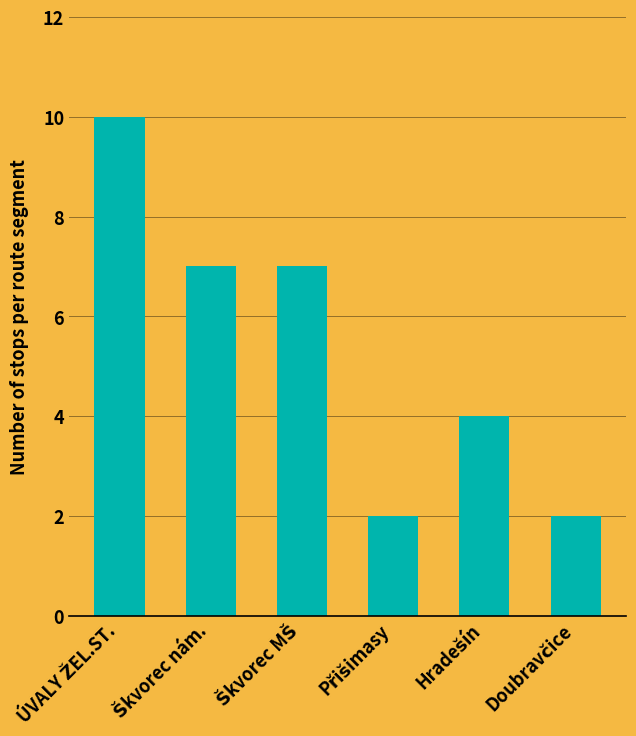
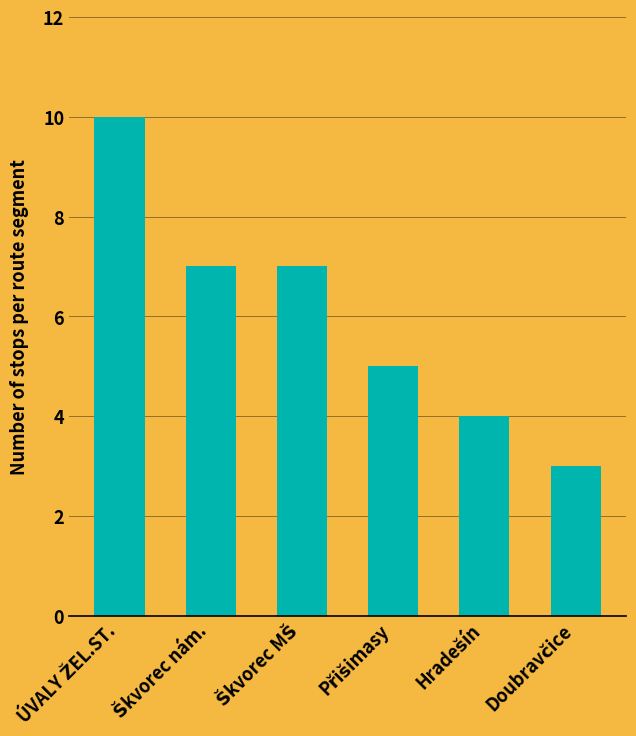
Přišimasy: 2 -> 5
Doubravčice: 2 -> 3
